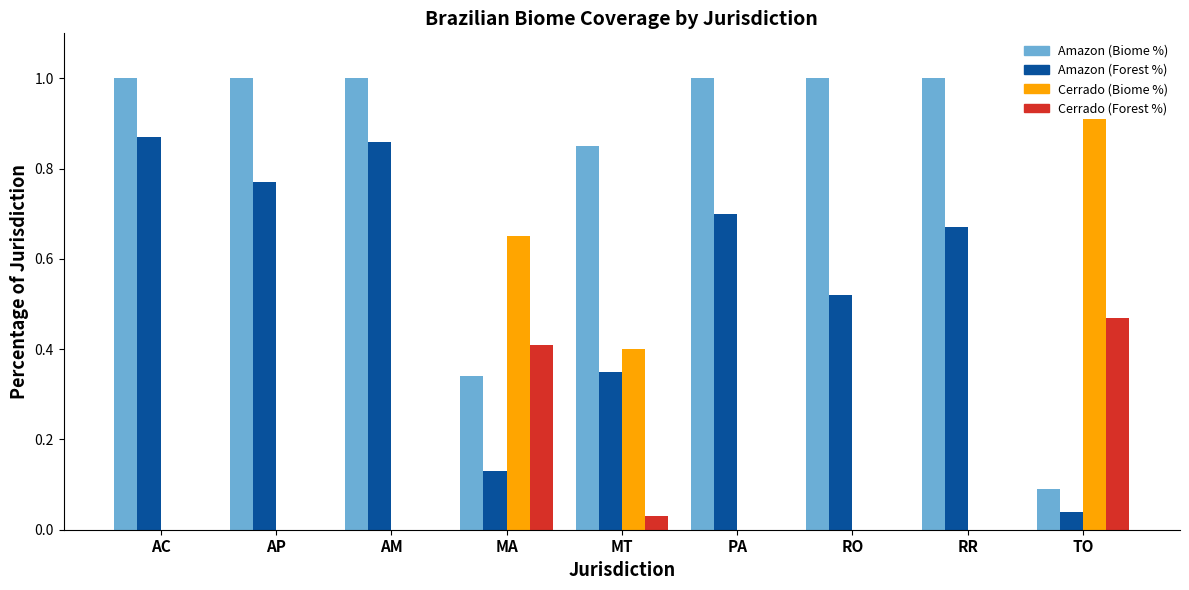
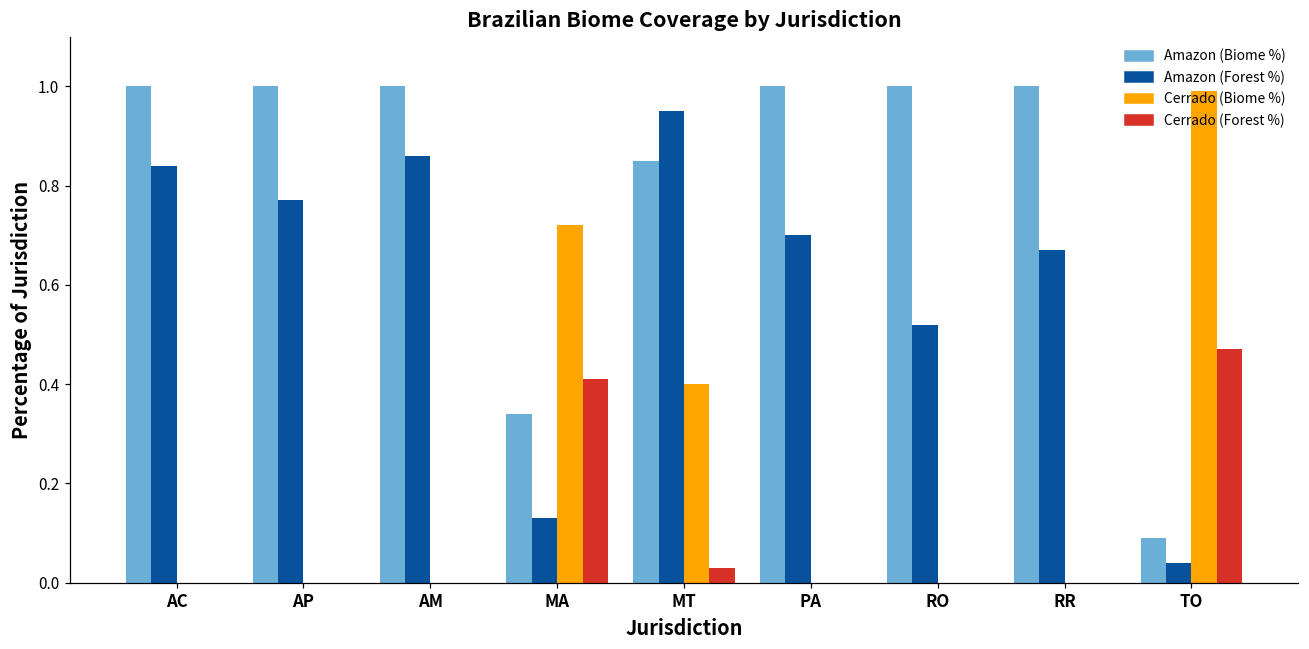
Amazon (Forest %), AC: 0.87 -> 0.84
Cerrado (Biome %), MA: 0.65 -> 0.72
Amazon (Forest %), MT: 0.35 -> 0.95
Cerrado (Biome %), TO: 0.91 -> 0.99
